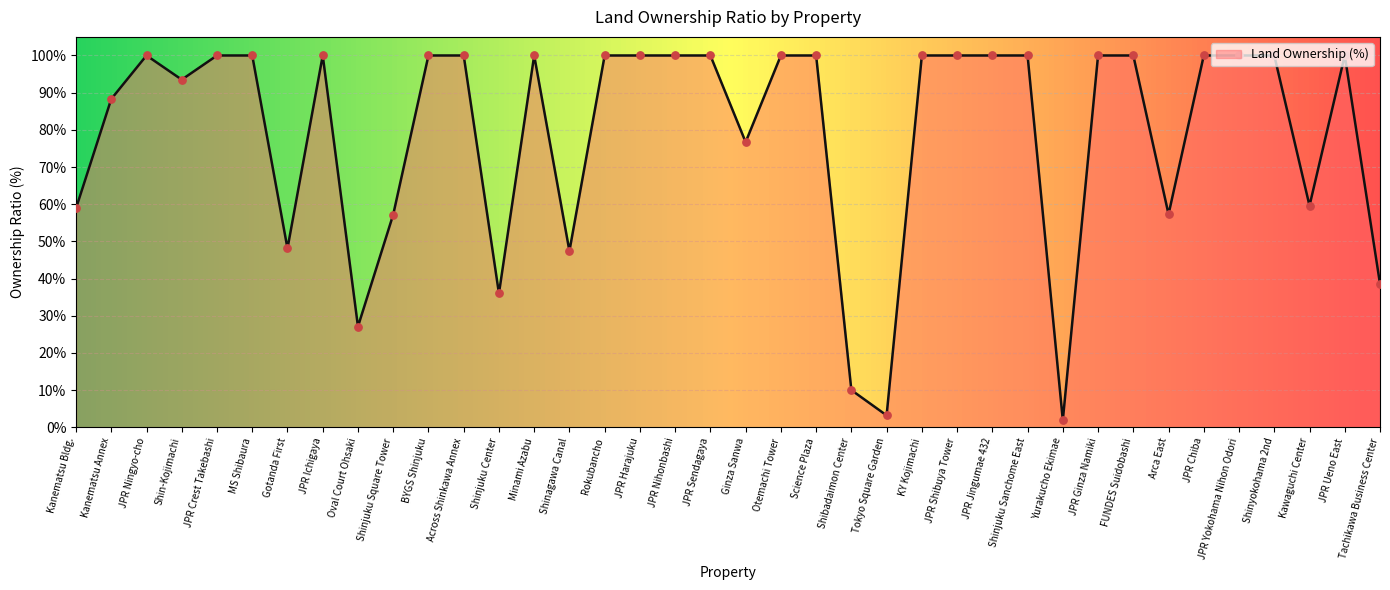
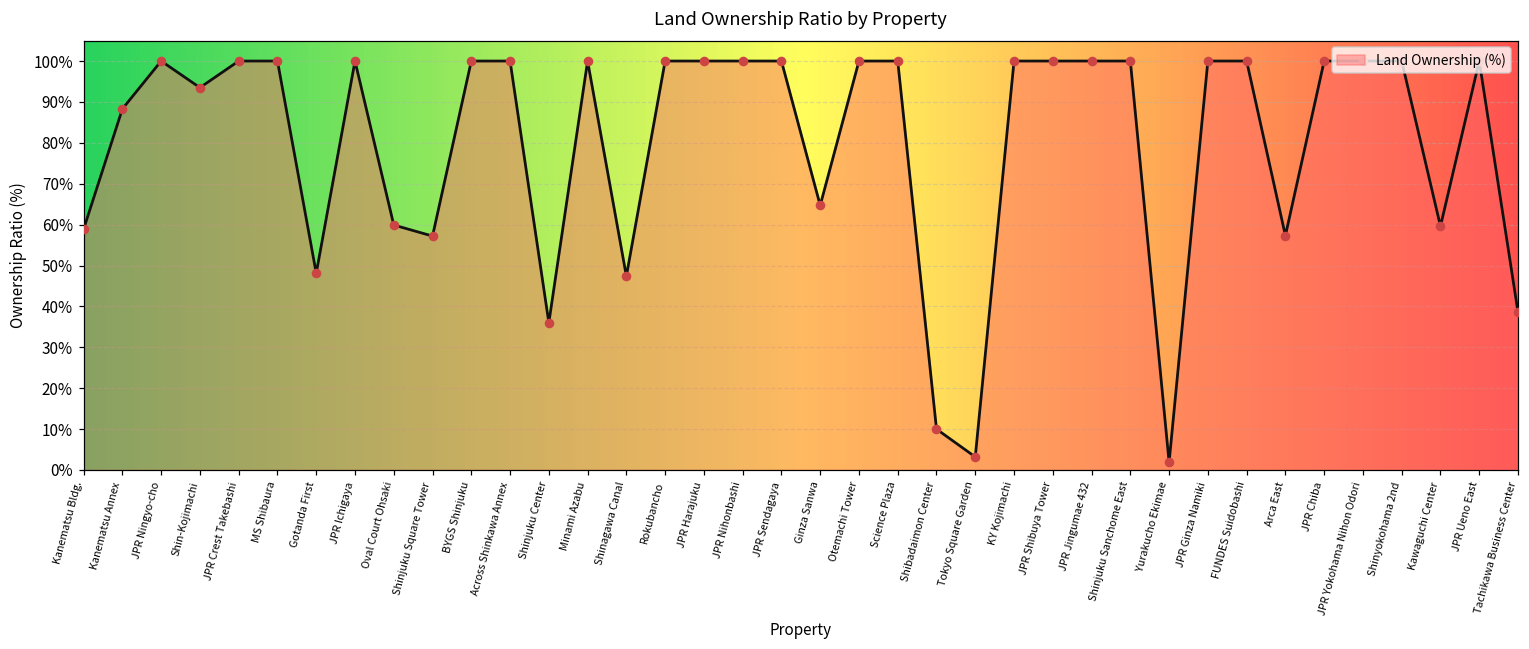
Oval Court Ohsaki: 27% -> 60%
Ginza Sanwa: 77% -> 65%
